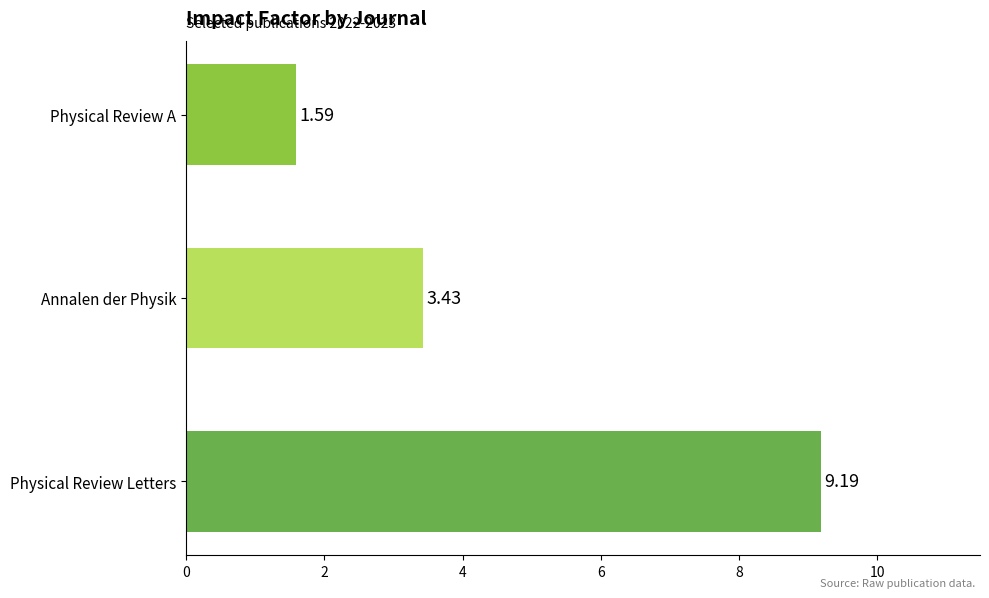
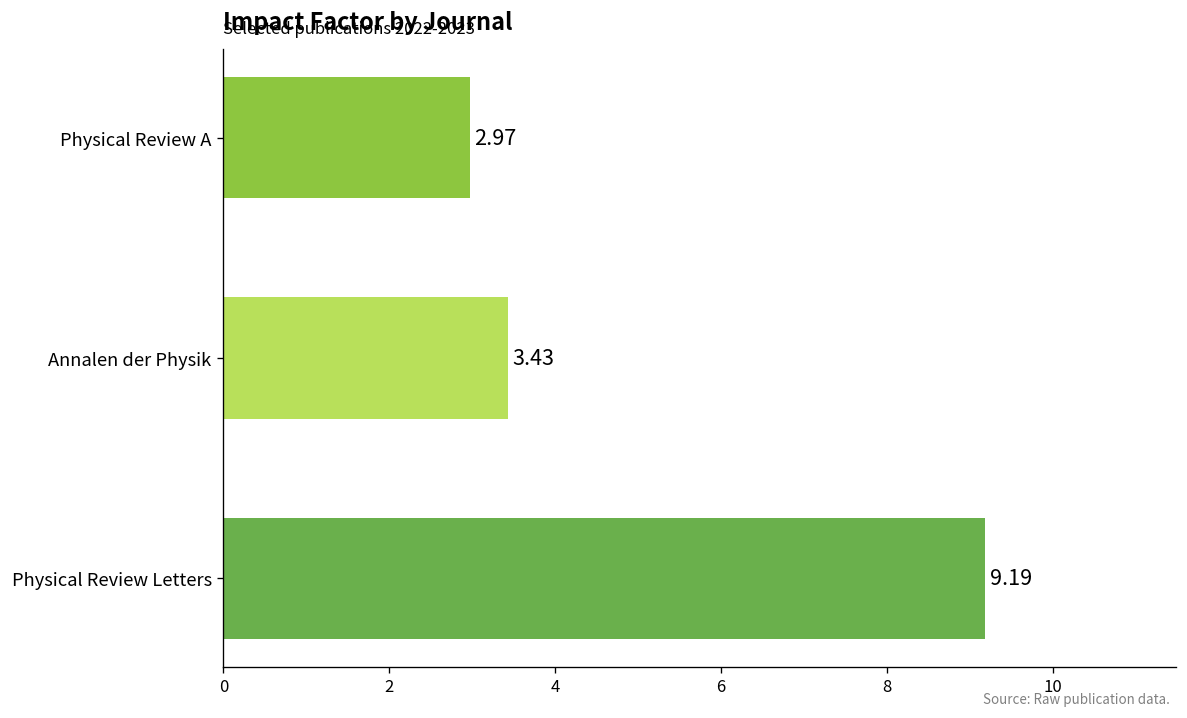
Physical Review A: 1.59 -> 2.97
